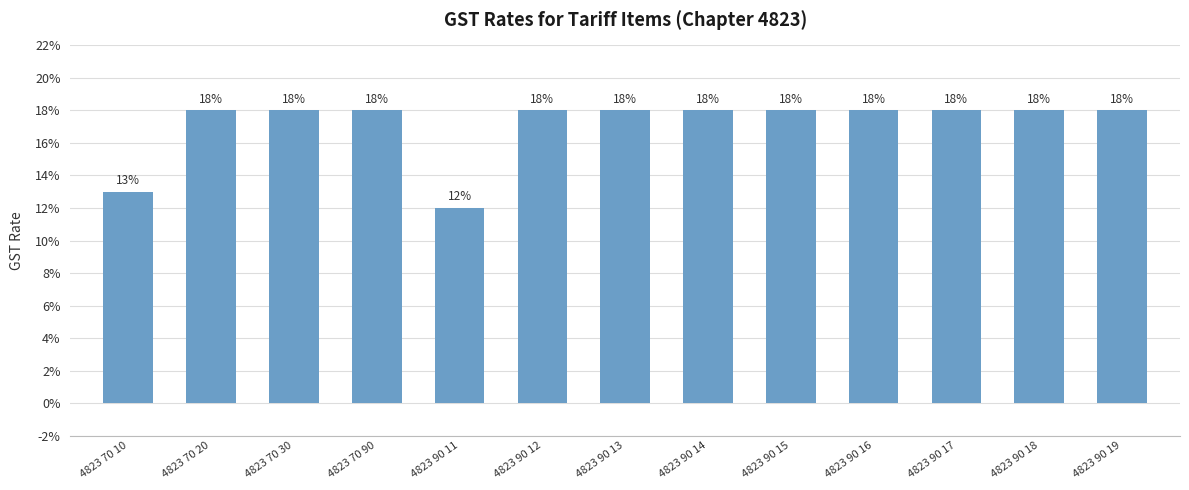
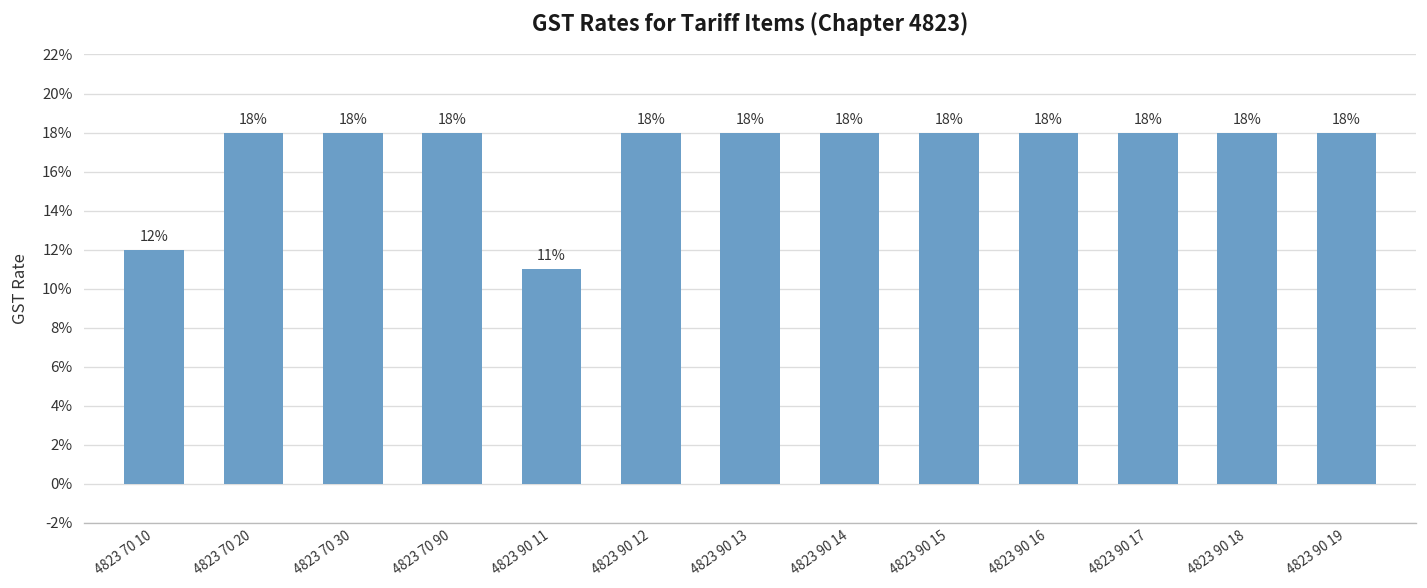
4823 70 10: 13% -> 12%
4823 90 11: 12% -> 11%
